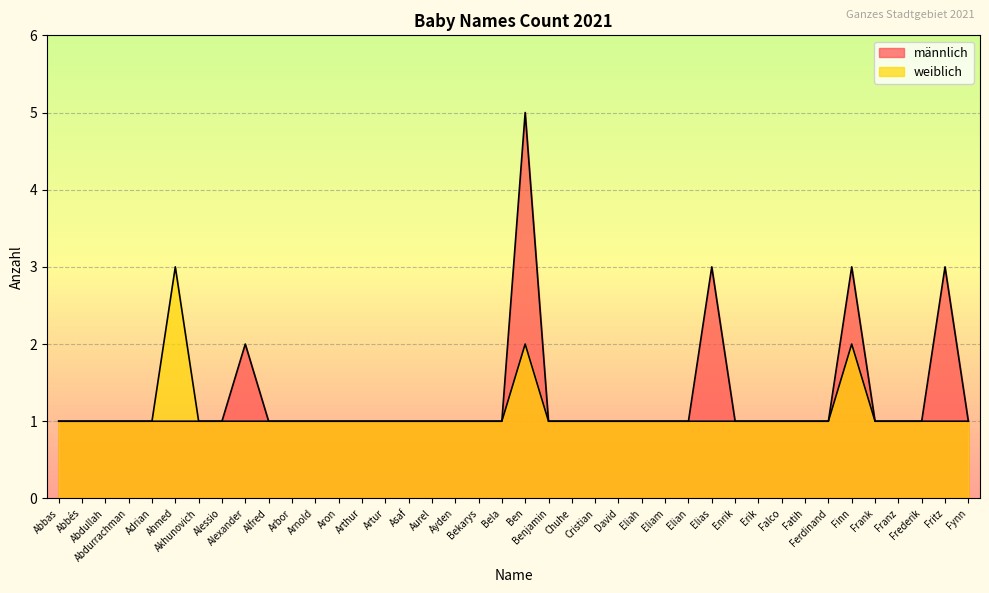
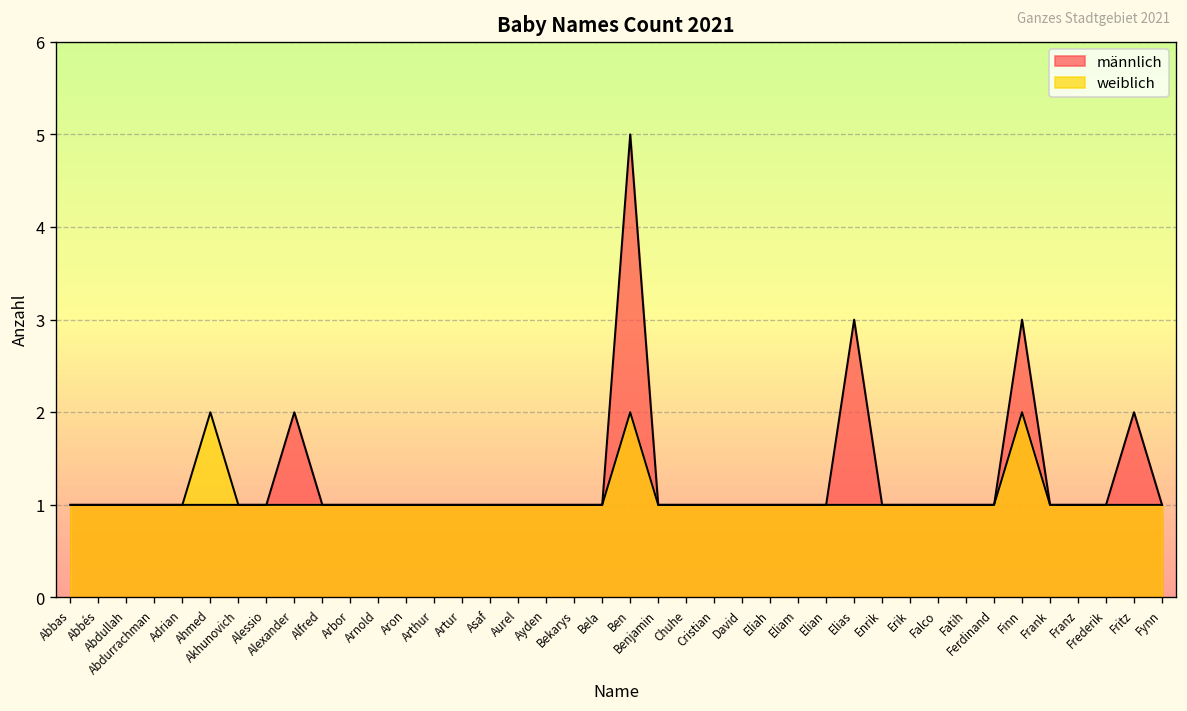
weiblich, Ahmed: 3 -> 2
männlich, Fritz: 3 -> 2
